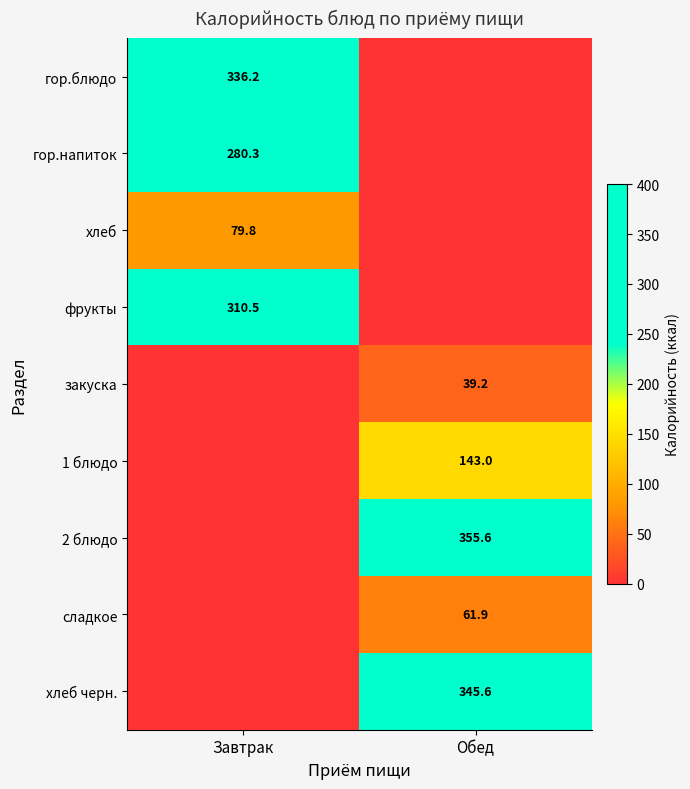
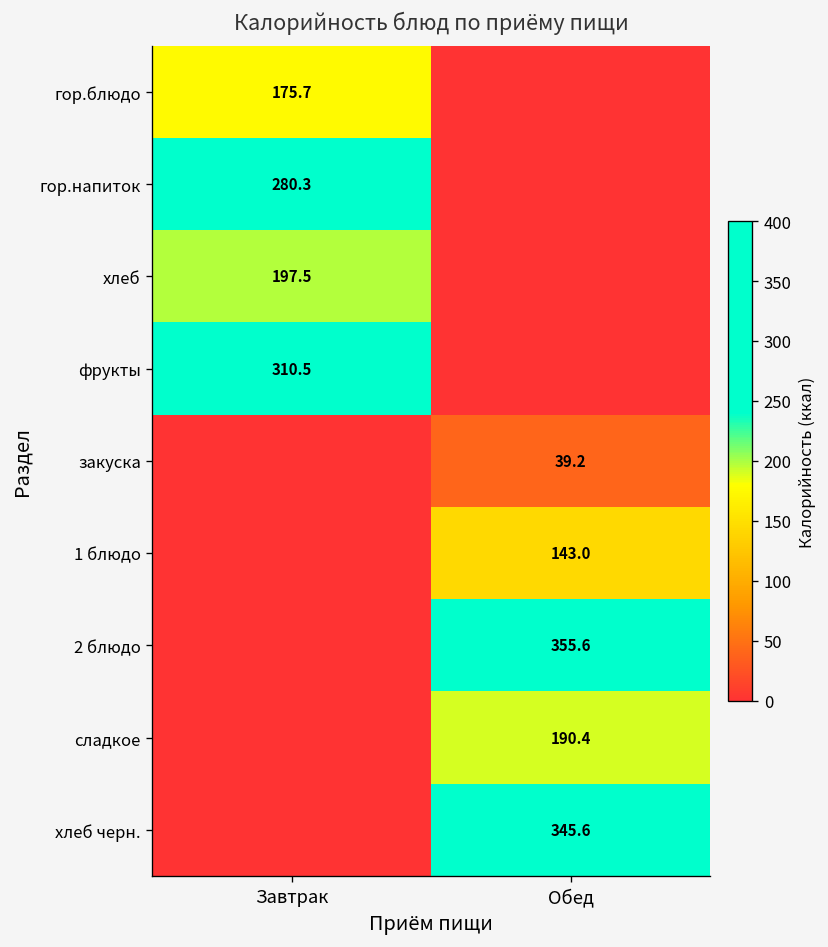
гор.блюдо, Завтрак: 336.2 -> 175.7
хлеб, Завтрак: 79.8 -> 197.5
сладкое, Обед: 61.9 -> 190.4
